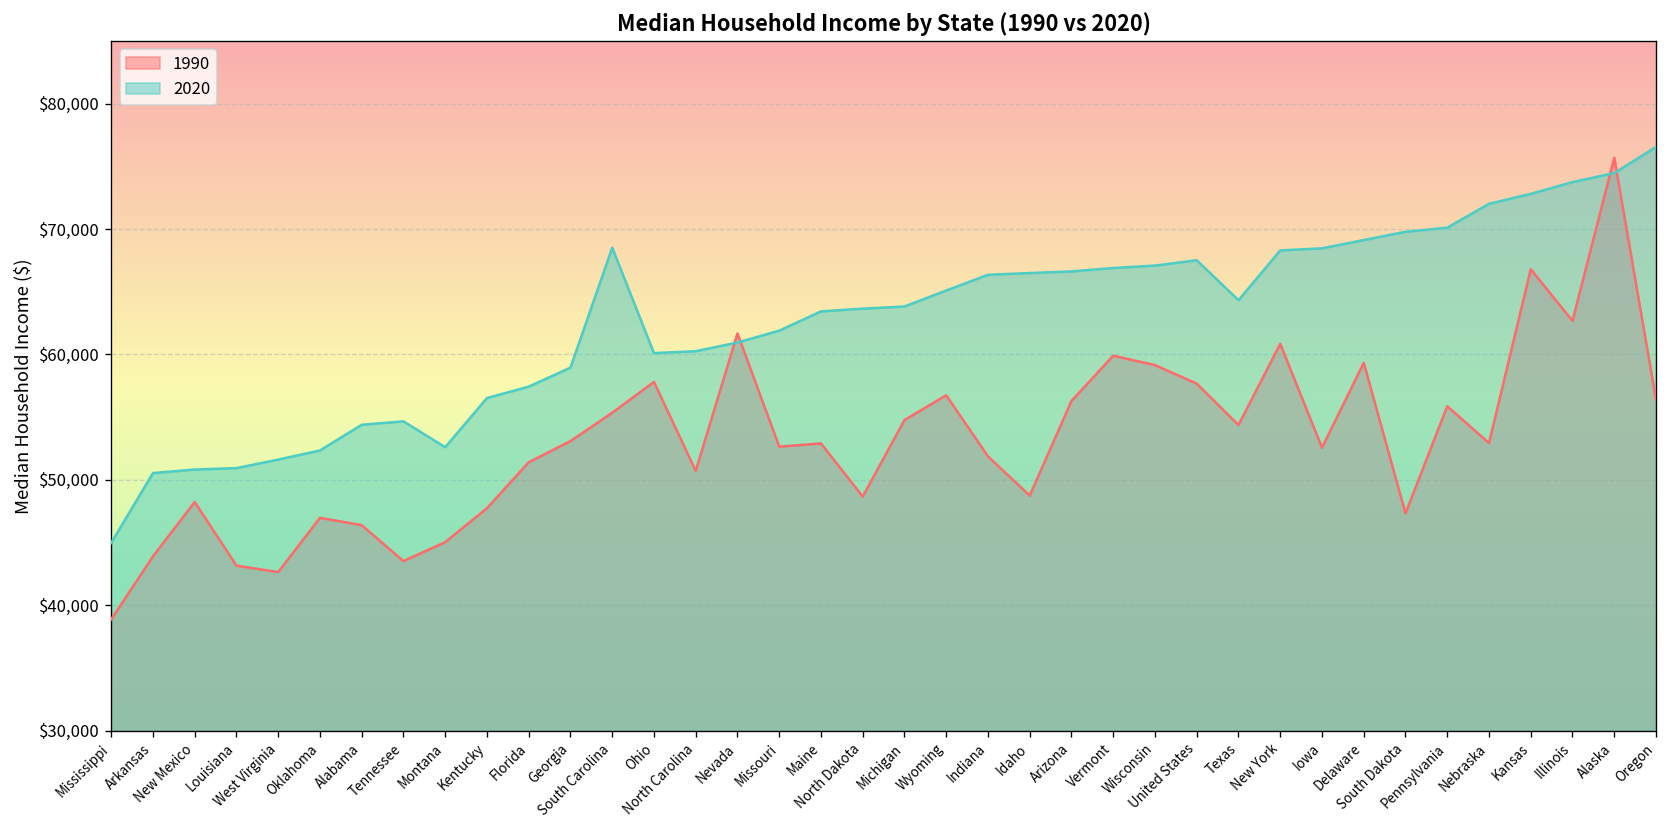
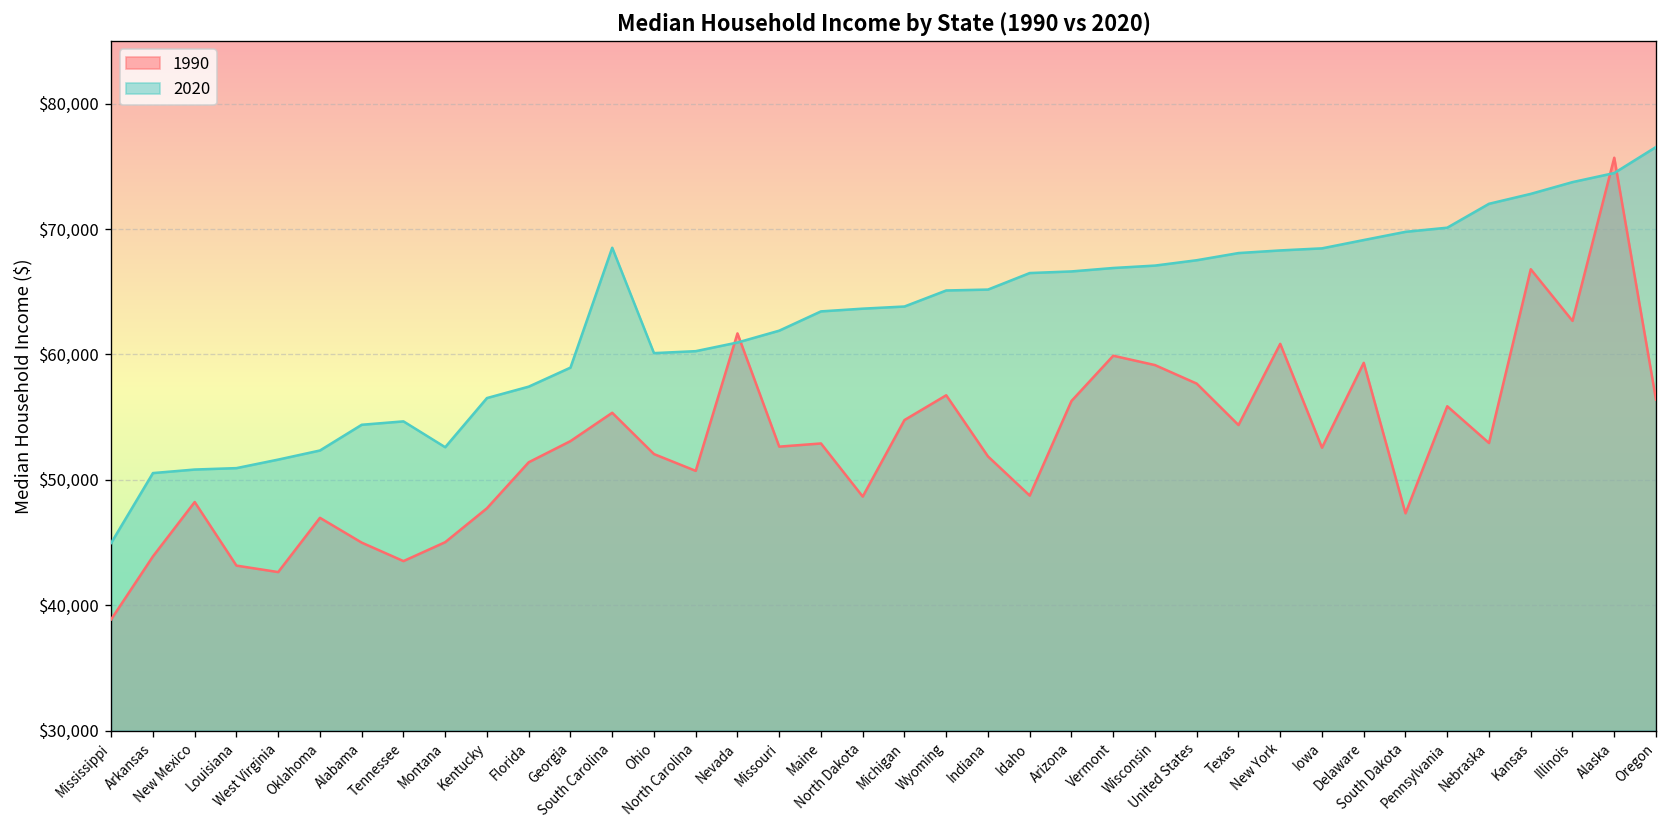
1990, Alabama: $46,400 -> $45,000
1990, Ohio: $57,800 -> $52,100
2020, Indiana: $66,400 -> $65,200
2020, Texas: $64,300 -> $68,100
